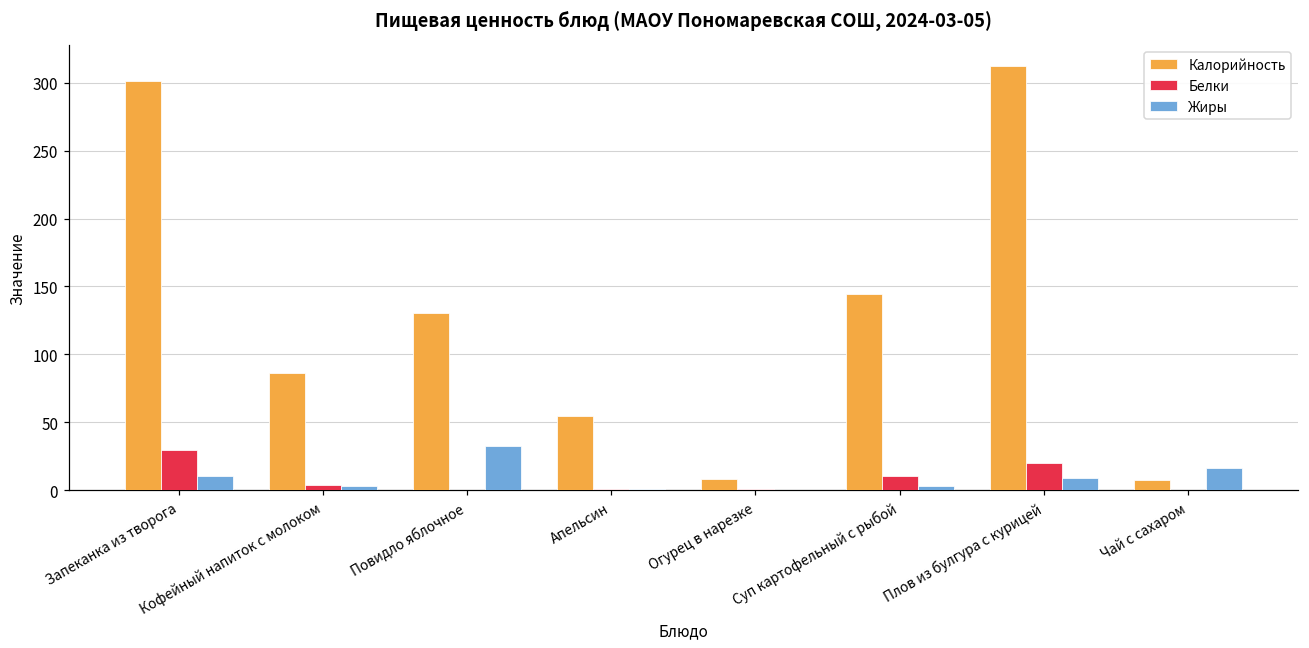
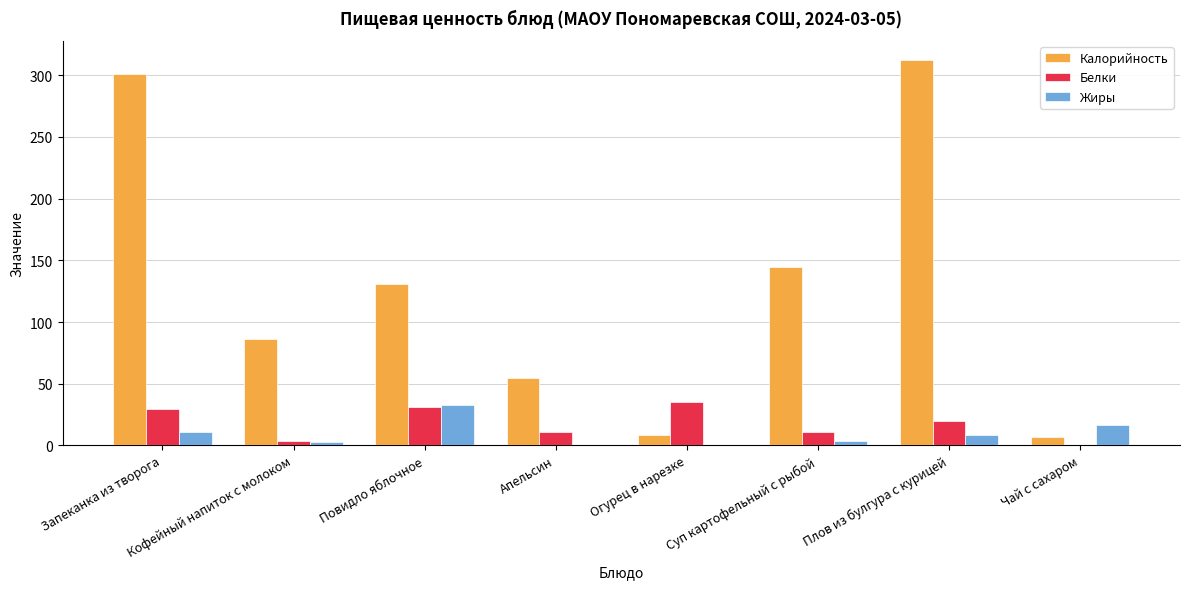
Белки, Повидло яблочное: 0 -> 32
Белки, Апельсин: 1 -> 11
Белки, Огурец в нарезке: 1 -> 36
